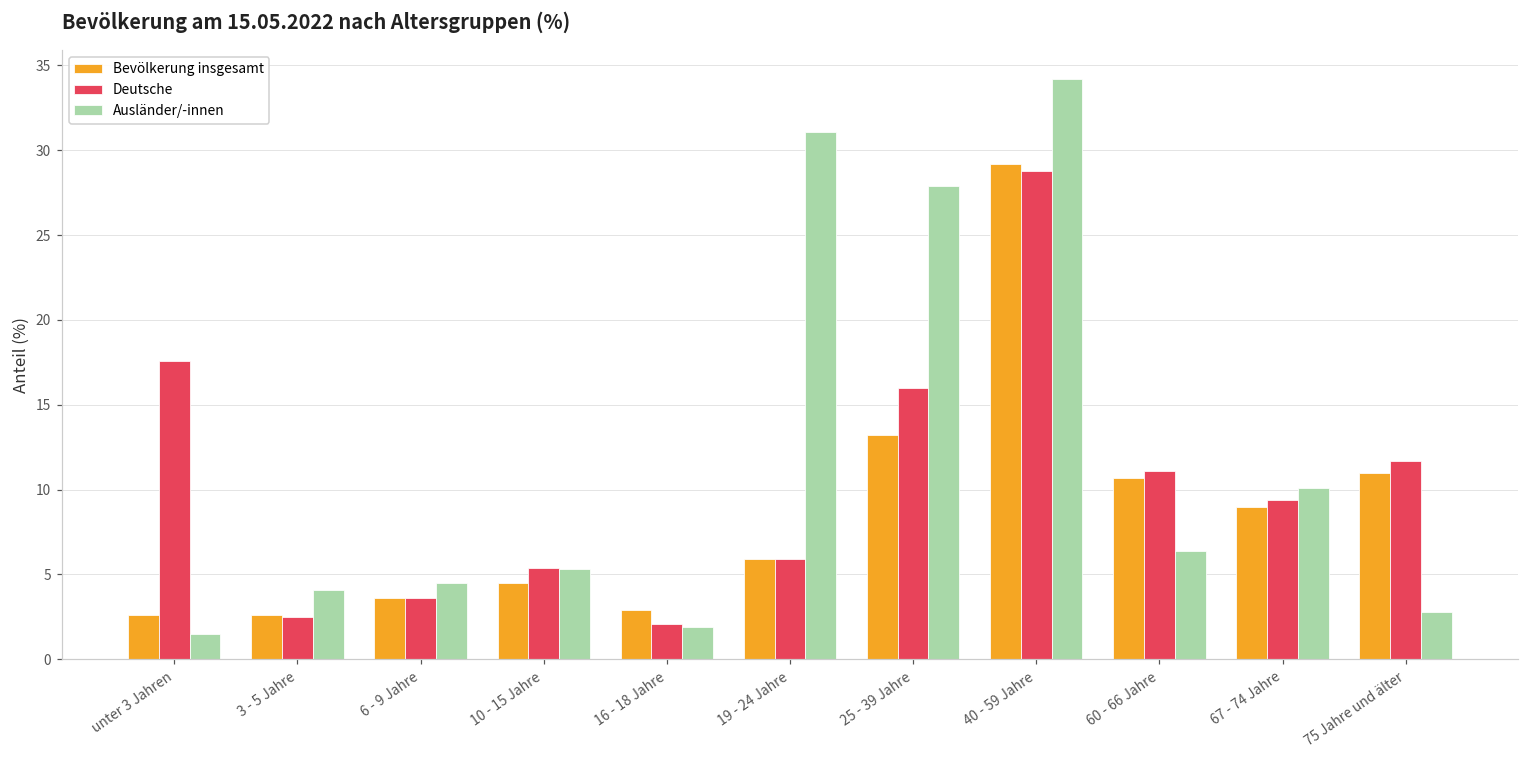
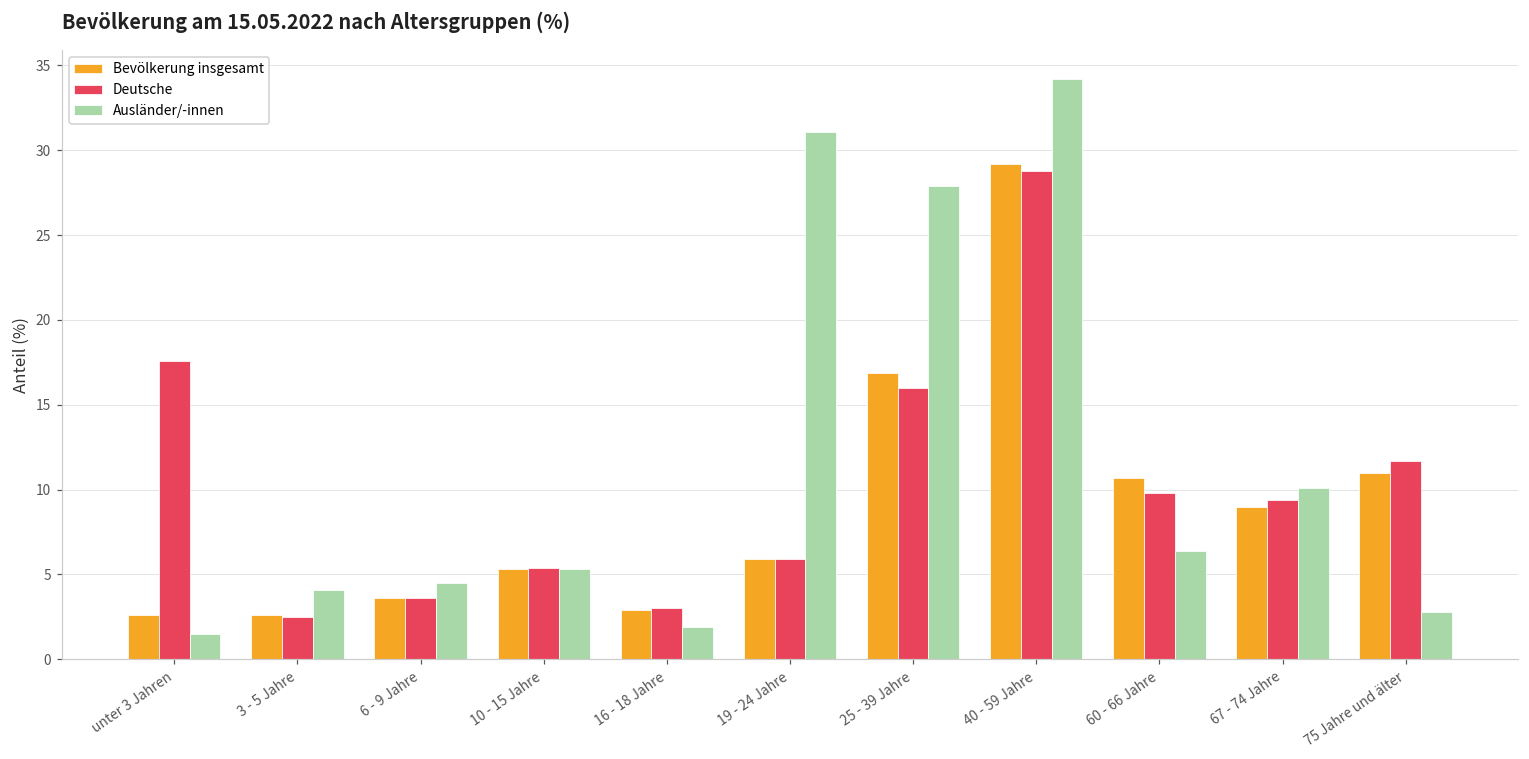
Bevölkerung insgesamt, 10 - 15 Jahre: 4.5 -> 5.3
Deutsche, 16 - 18 Jahre: 2.1 -> 3.0
Bevölkerung insgesamt, 25 - 39 Jahre: 13.2 -> 16.9
Deutsche, 60 - 66 Jahre: 11.1 -> 9.8
